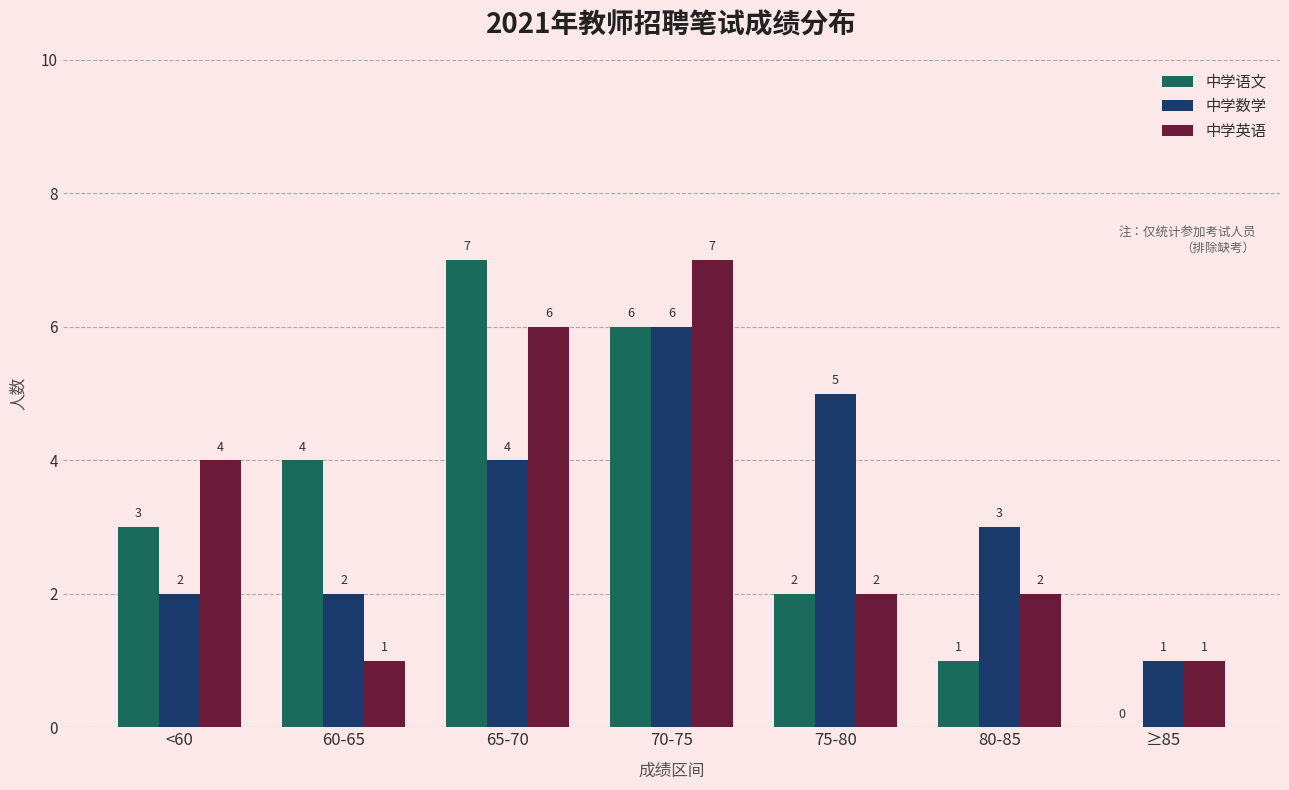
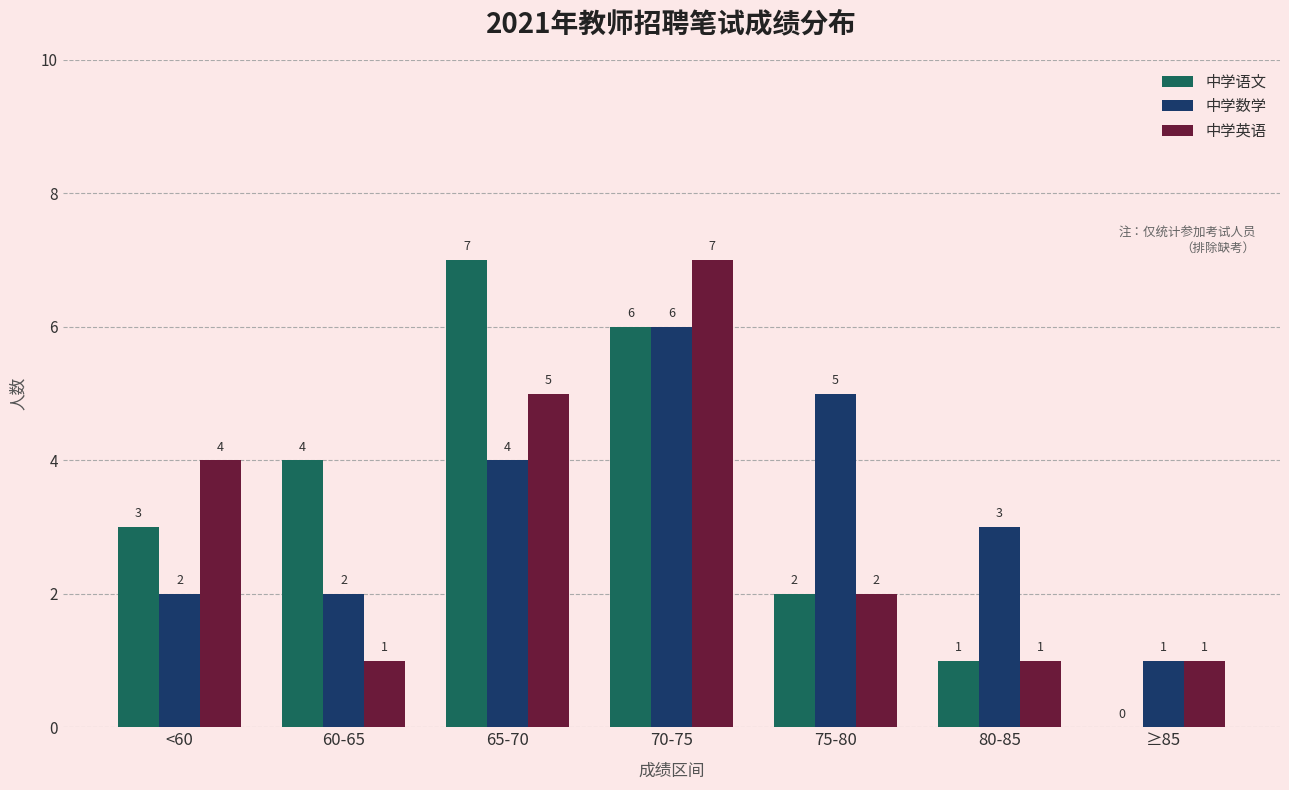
中学英语, 65-70: 6 -> 5
中学英语, 80-85: 2 -> 1
